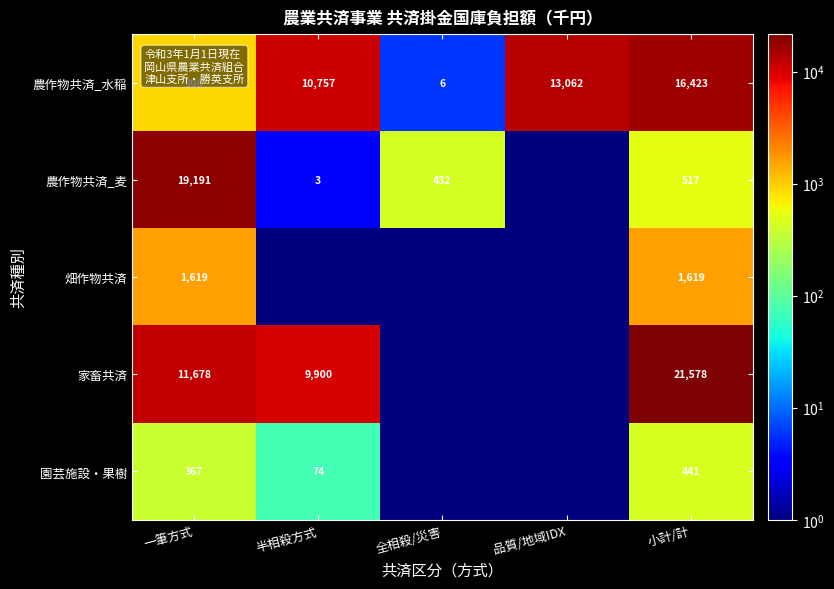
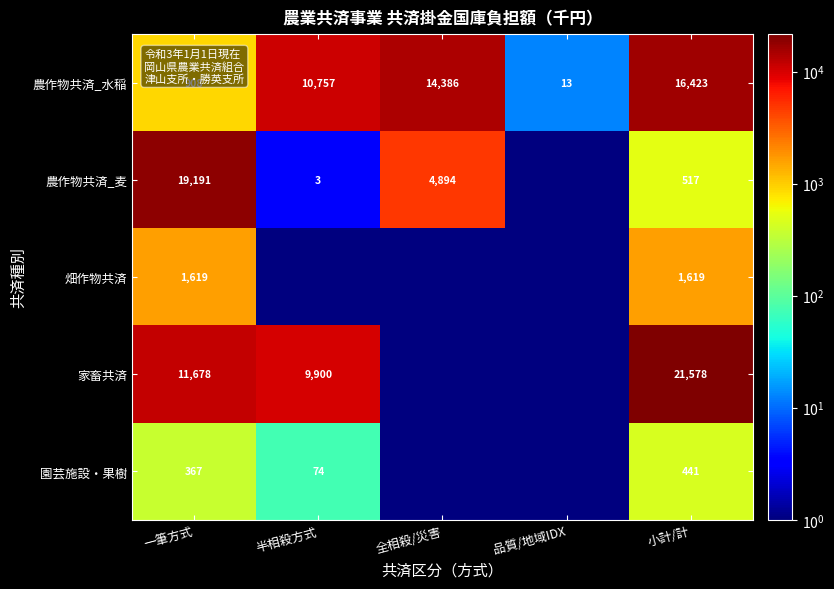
農作物共済_水稲, 全相殺/災害: 6 -> 14,386
農作物共済_水稲, 品質/地域IDX: 13,062 -> 13
農作物共済_麦, 全相殺/災害: 432 -> 4,894
